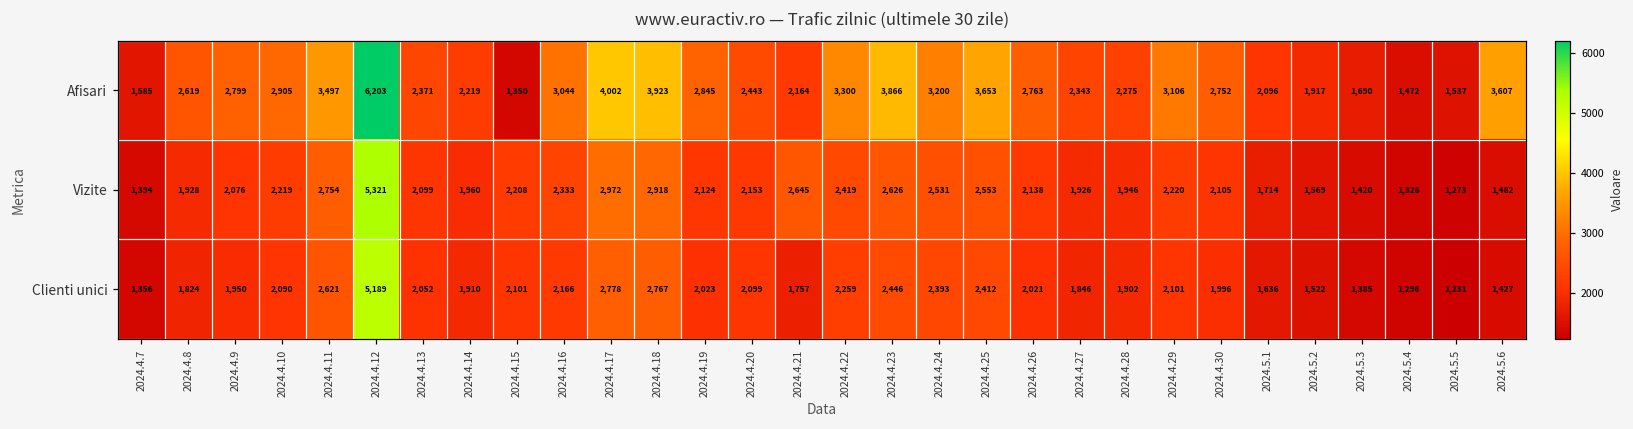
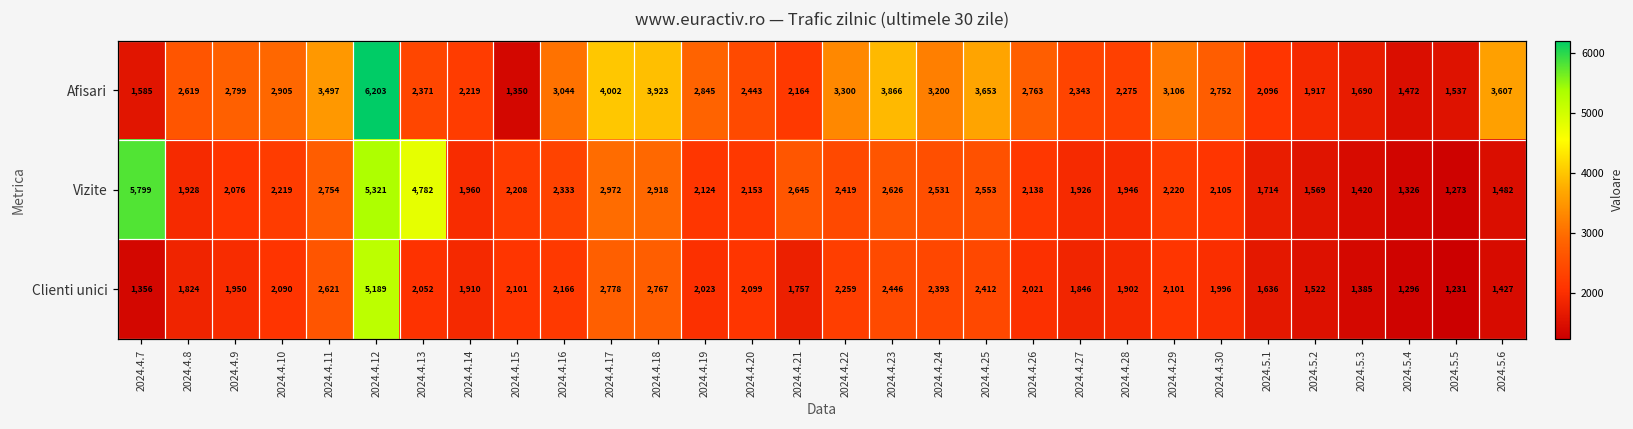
Vizite, 2024.4.7: 1,394 -> 5,799
Vizite, 2024.4.13: 2,099 -> 4,782
